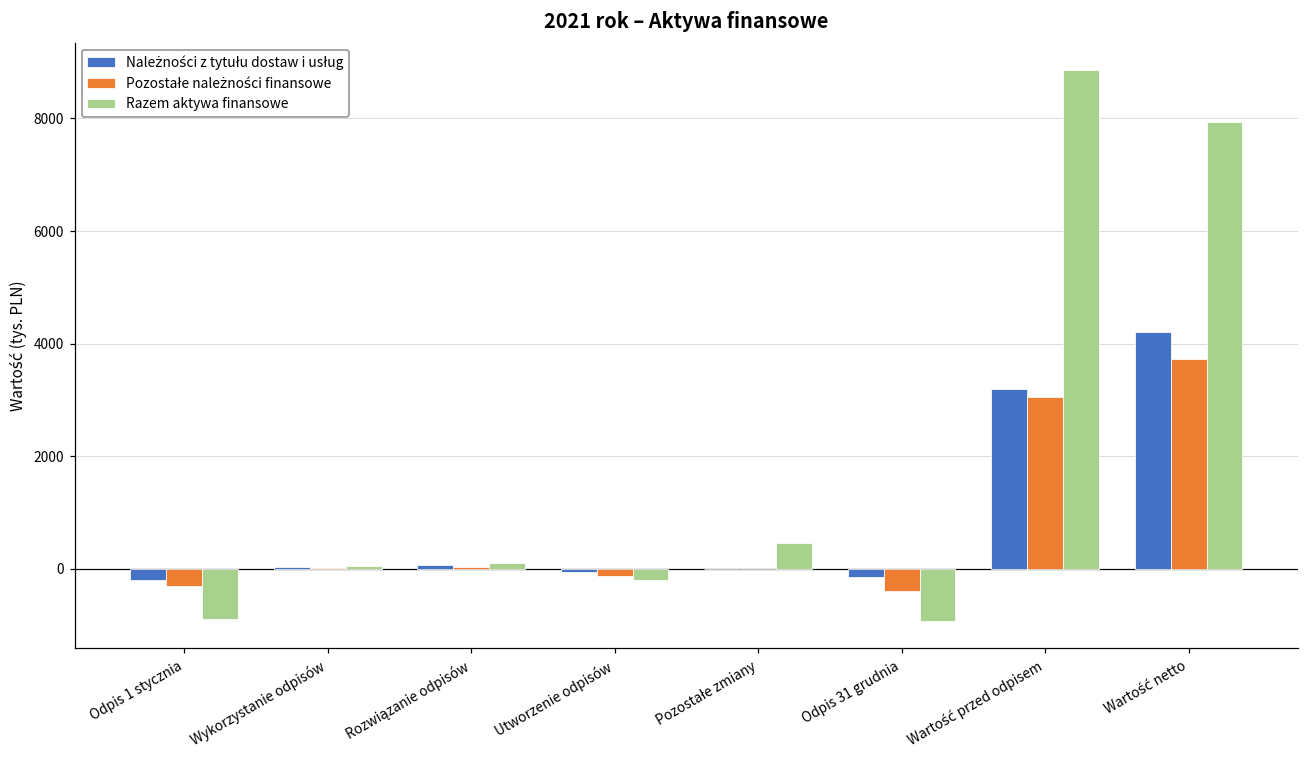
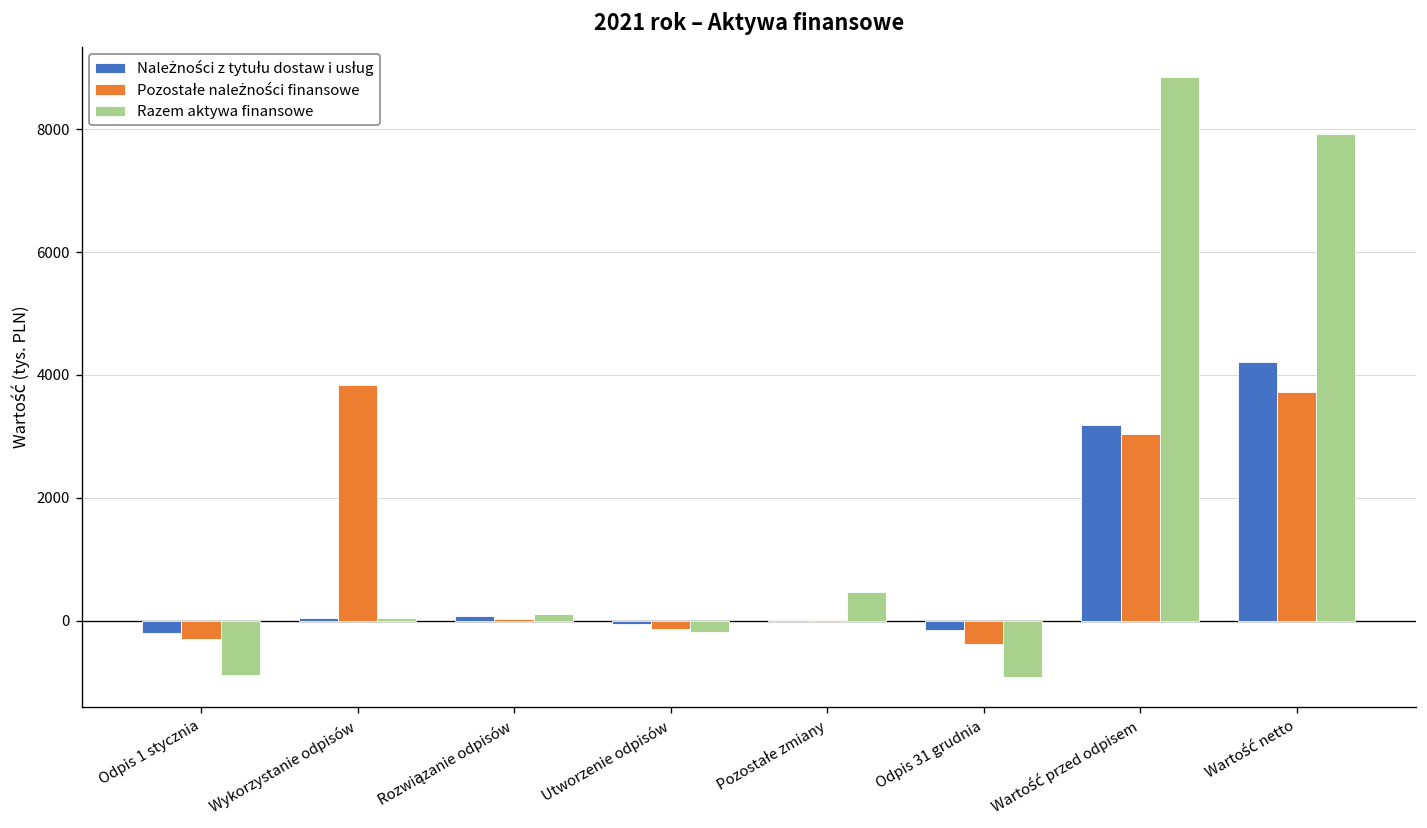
Pozostałe należności finansowe, Wykorzystanie odpisów: 0 -> 3800
